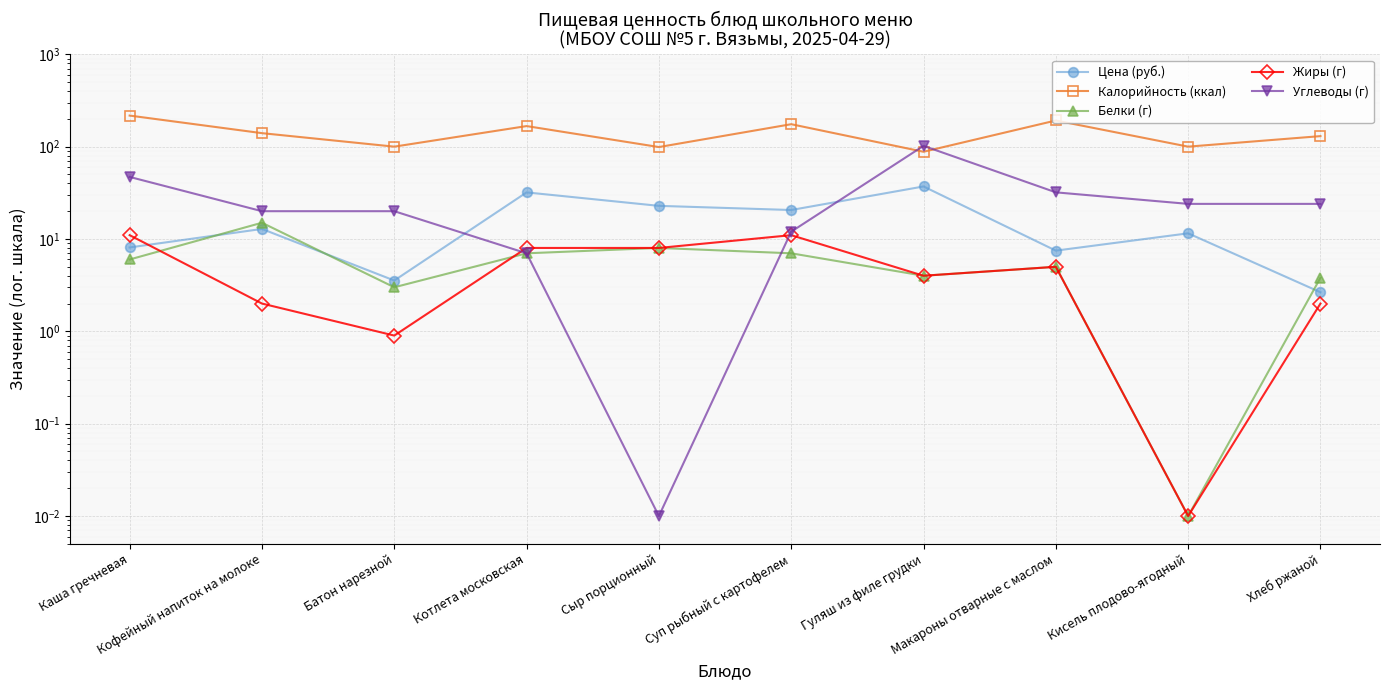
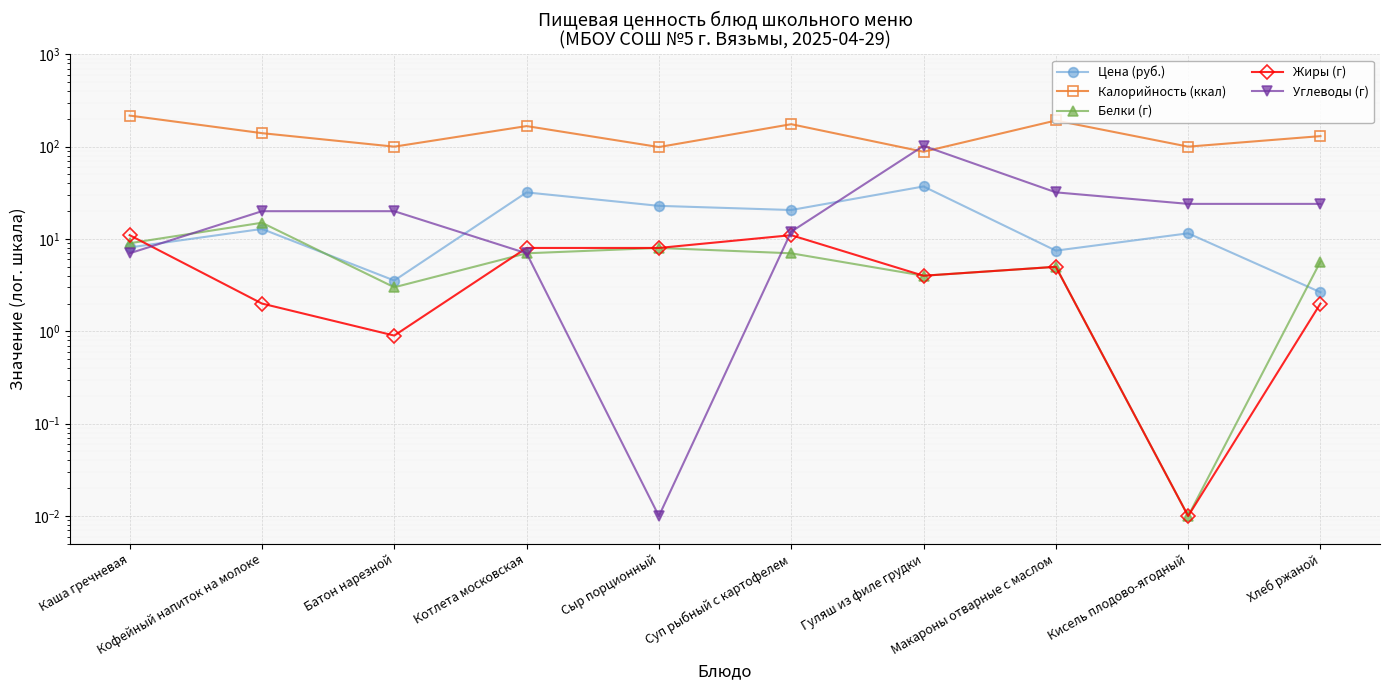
Белки (г), Каша гречневая: 6 -> 9
Углеводы (г), Каша гречневая: 50 -> 7
Белки (г), Хлеб ржаной: 3.8 -> 6
